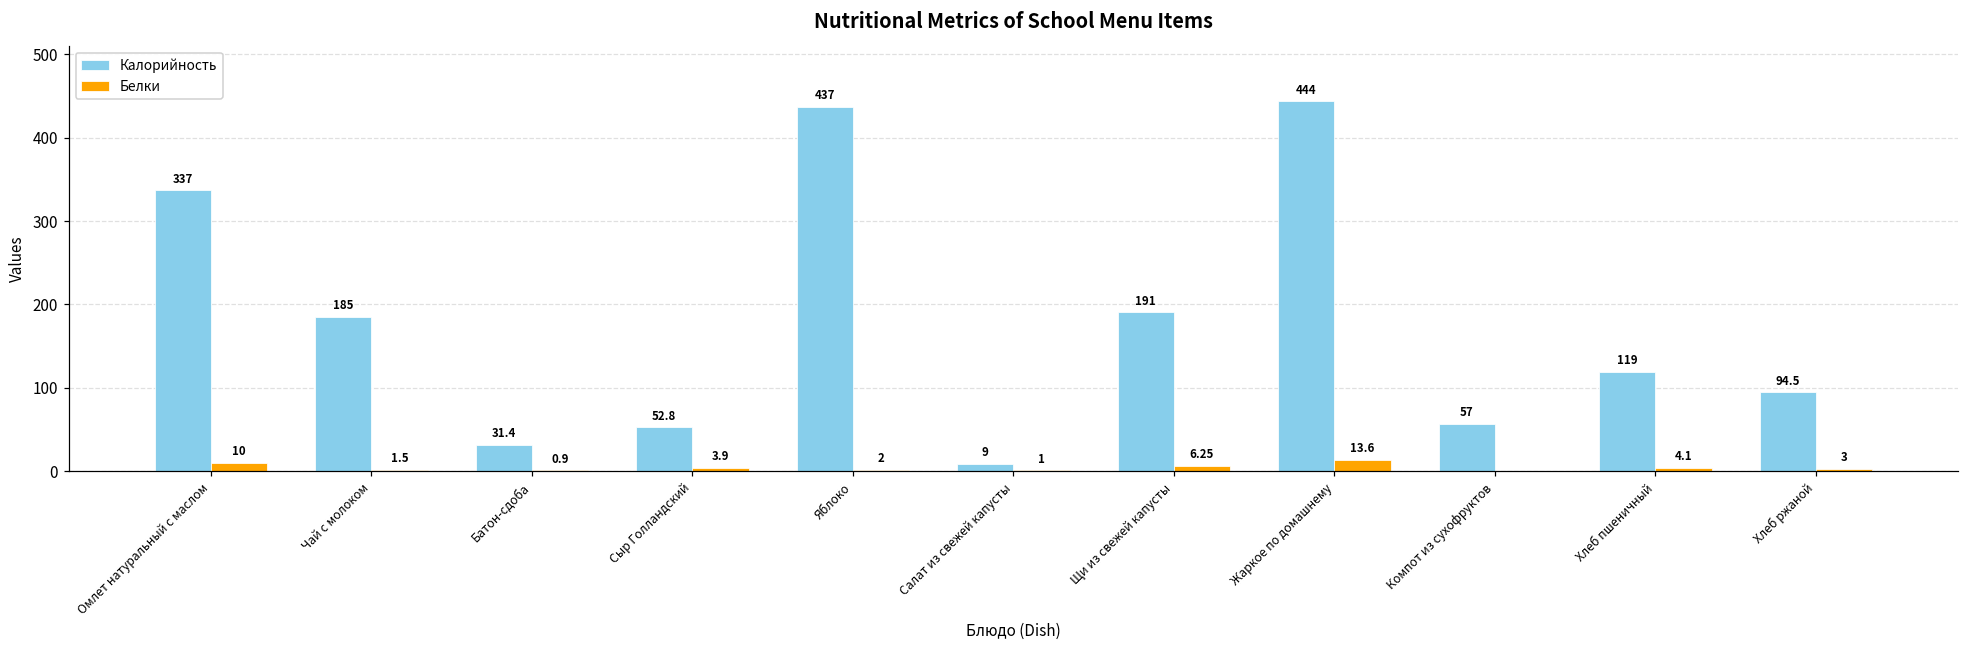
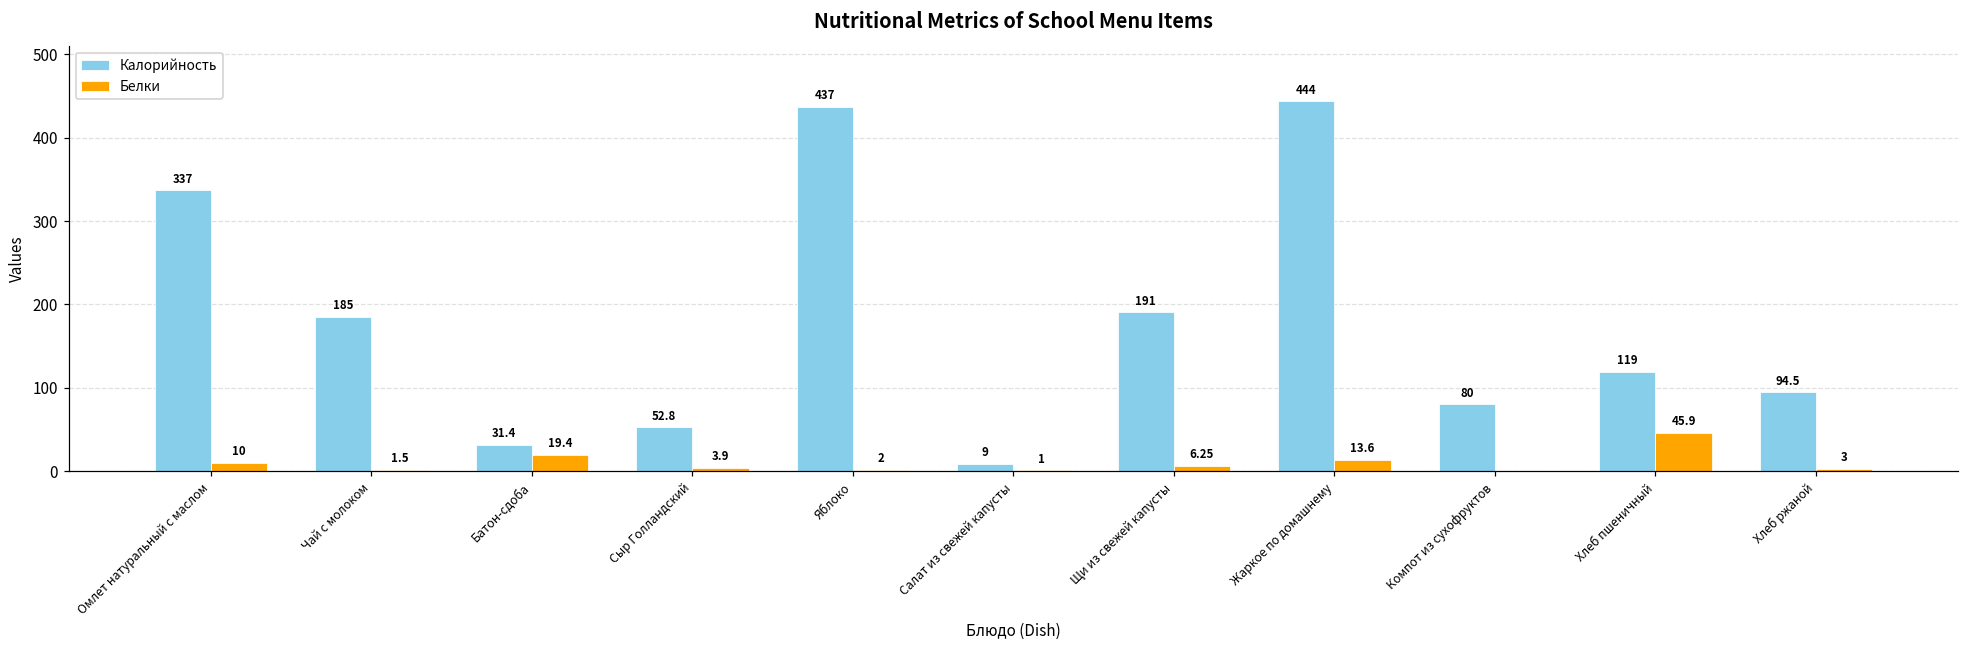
Белки, Батон-сдоба: 0.9 -> 19.4
Калорийность, Компот из сухофруктов: 57 -> 80
Белки, Хлеб пшеничный: 4.1 -> 45.9
